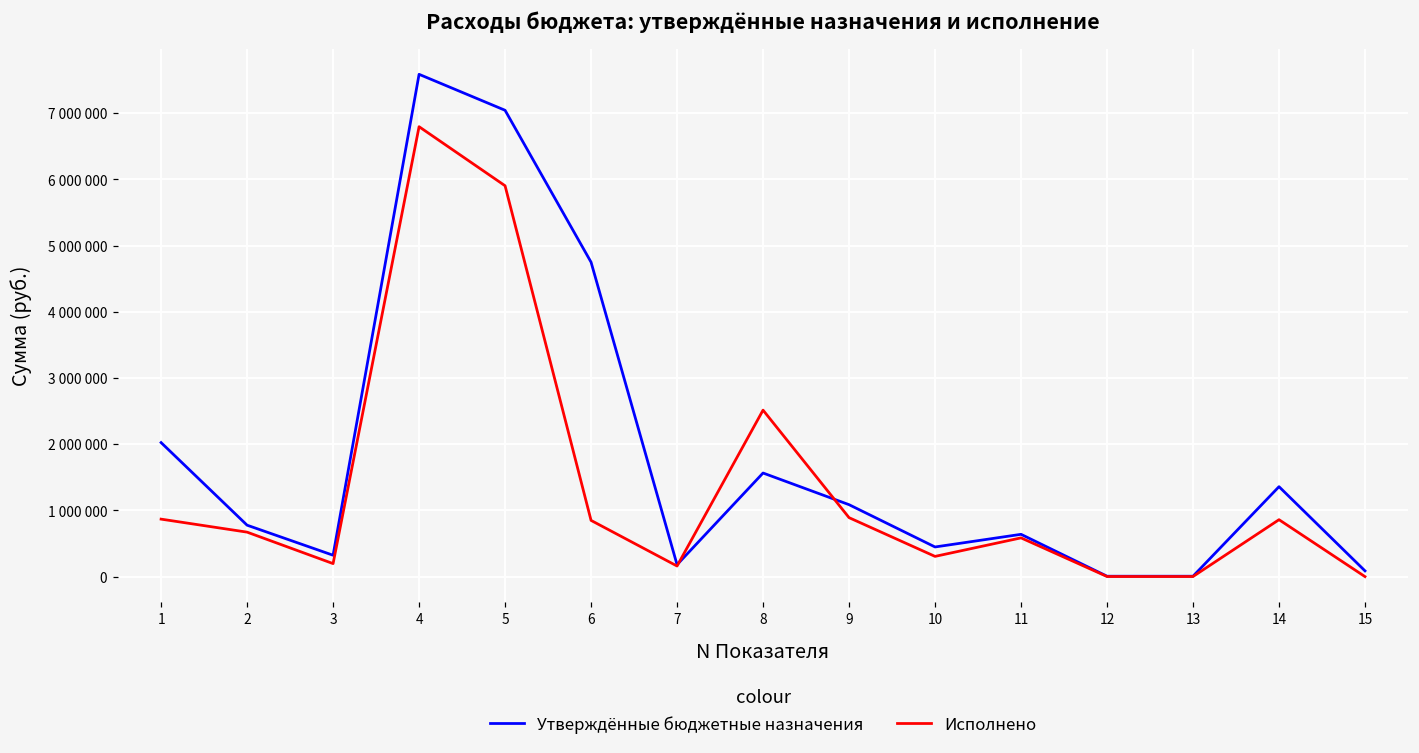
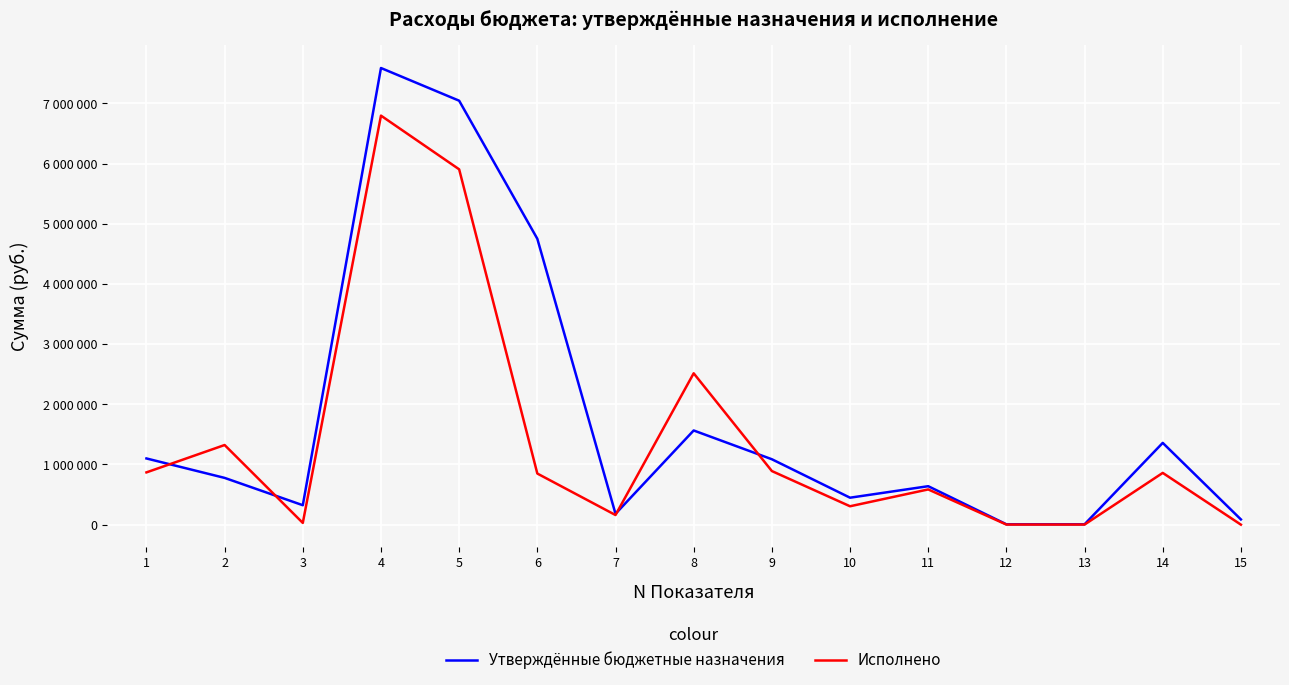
Утверждённые бюджетные назначения, 1: 2000000 -> 1100000
Исполнено, 2: 700000 -> 1300000
Исполнено, 3: 200000 -> 0
